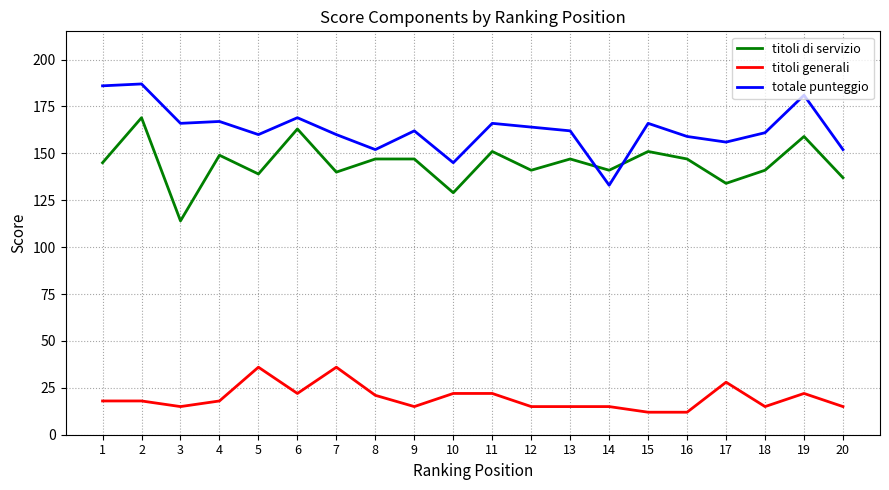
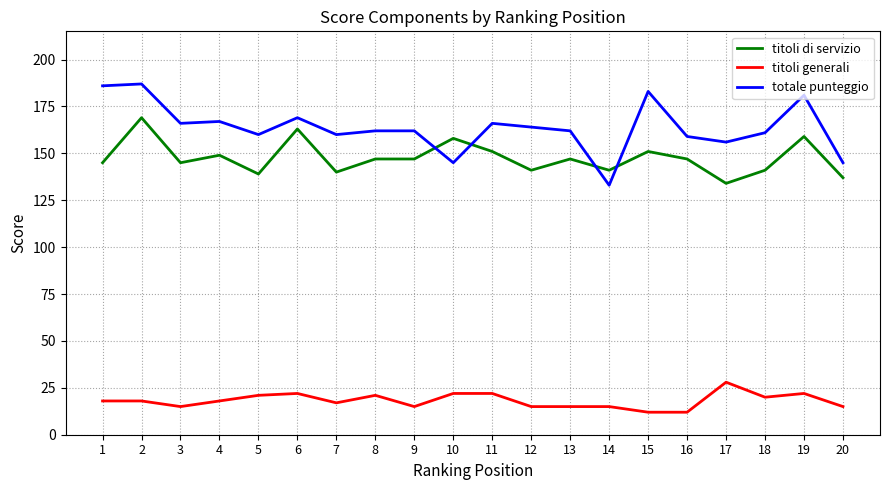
titoli di servizio, 3: 114 -> 145
titoli generali, 5: 36 -> 21
titoli generali, 7: 36 -> 17
totale punteggio, 8: 152 -> 162
titoli di servizio, 10: 129 -> 158
totale punteggio, 15: 166 -> 183
titoli generali, 18: 15 -> 20
totale punteggio, 20: 152 -> 145
